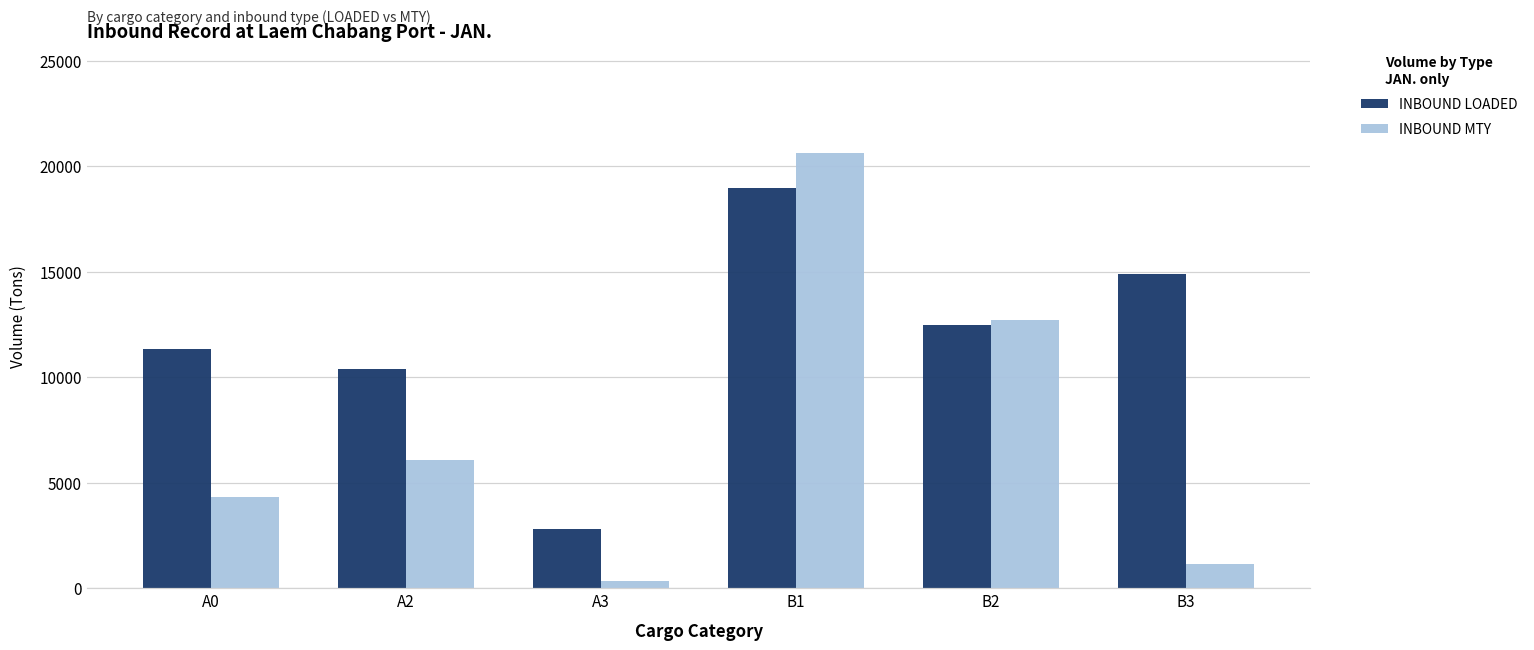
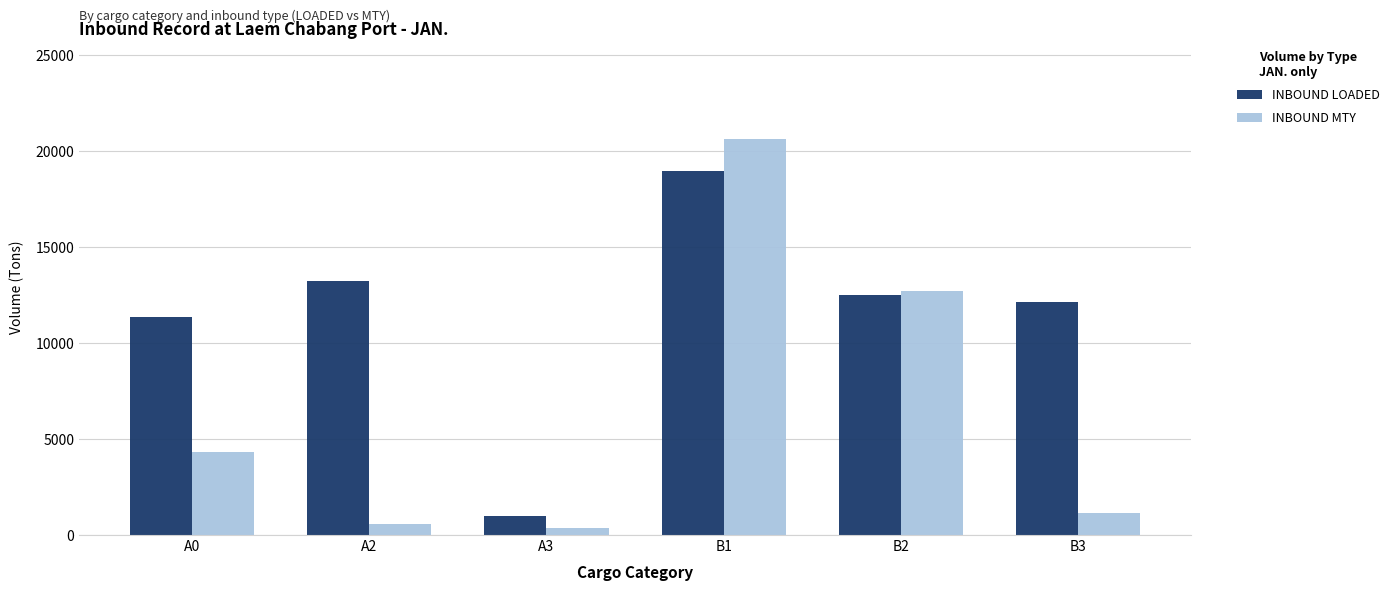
INBOUND LOADED, A2: 10400 -> 13300
INBOUND MTY, A2: 6100 -> 600
INBOUND LOADED, A3: 2800 -> 1000
INBOUND LOADED, B3: 14900 -> 12100
